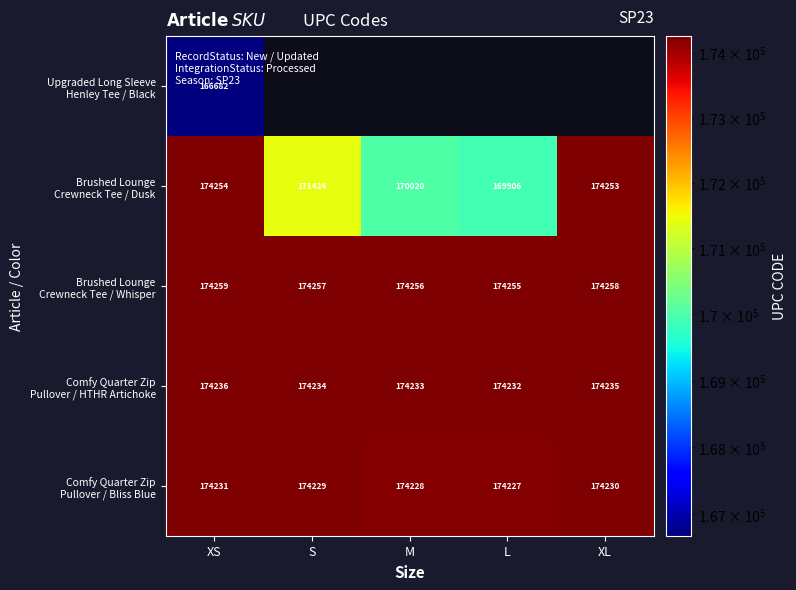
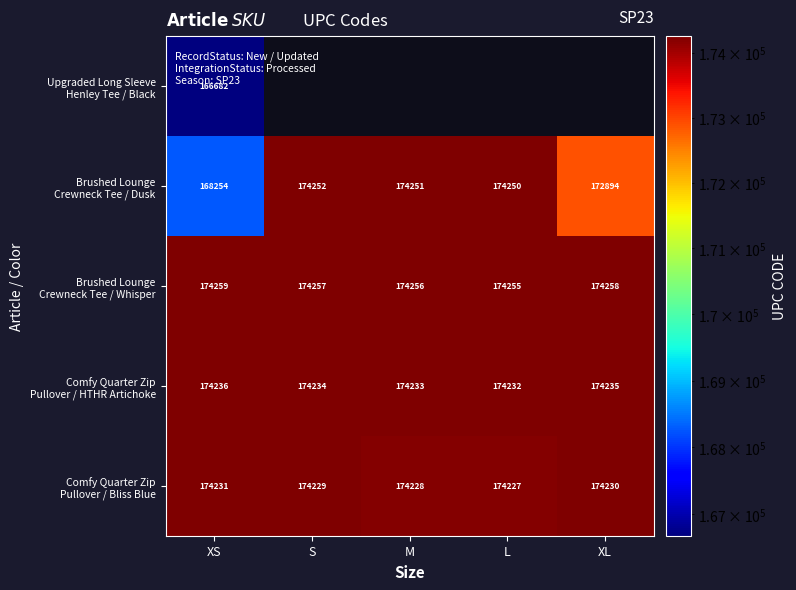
Brushed Lounge Crewneck Tee / Dusk, XS: 174254 -> 168254
Brushed Lounge Crewneck Tee / Dusk, S: 171424 -> 174252
Brushed Lounge Crewneck Tee / Dusk, M: 170020 -> 174251
Brushed Lounge Crewneck Tee / Dusk, L: 169906 -> 174250
Brushed Lounge Crewneck Tee / Dusk, XL: 174253 -> 172894
